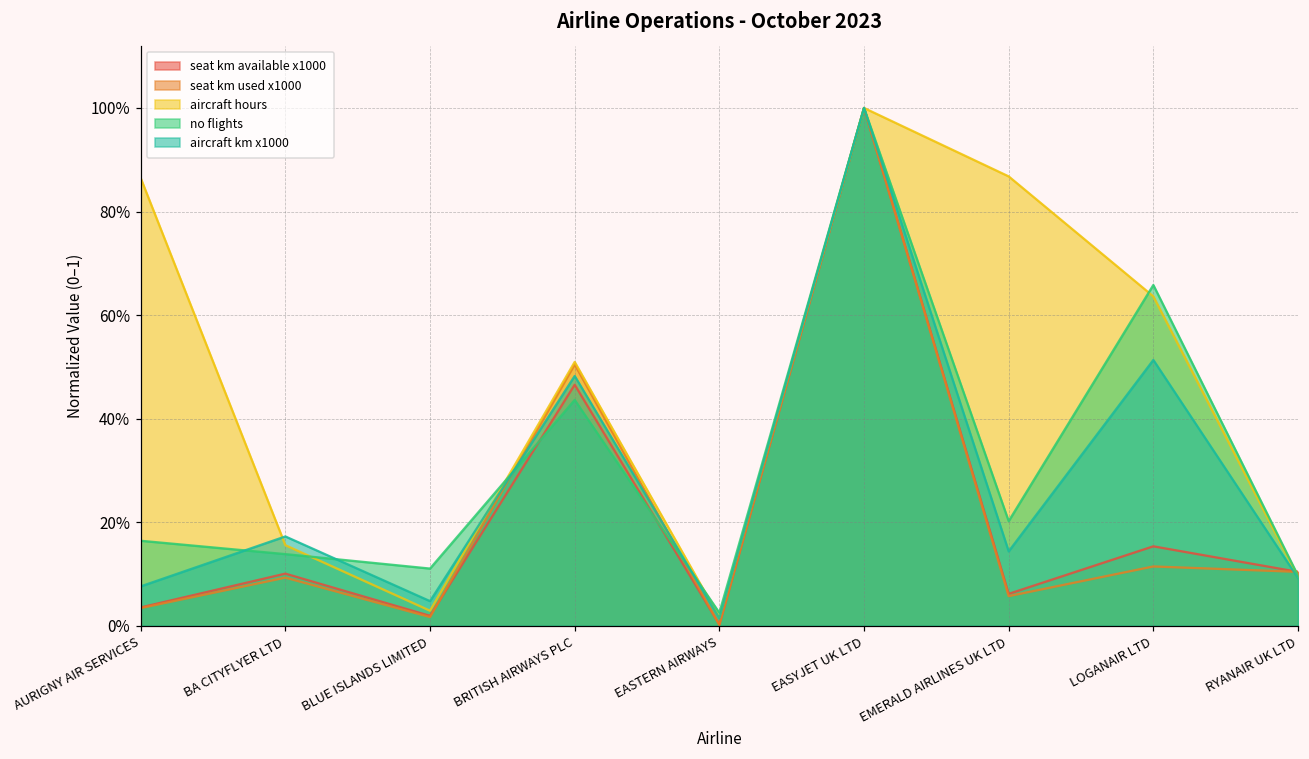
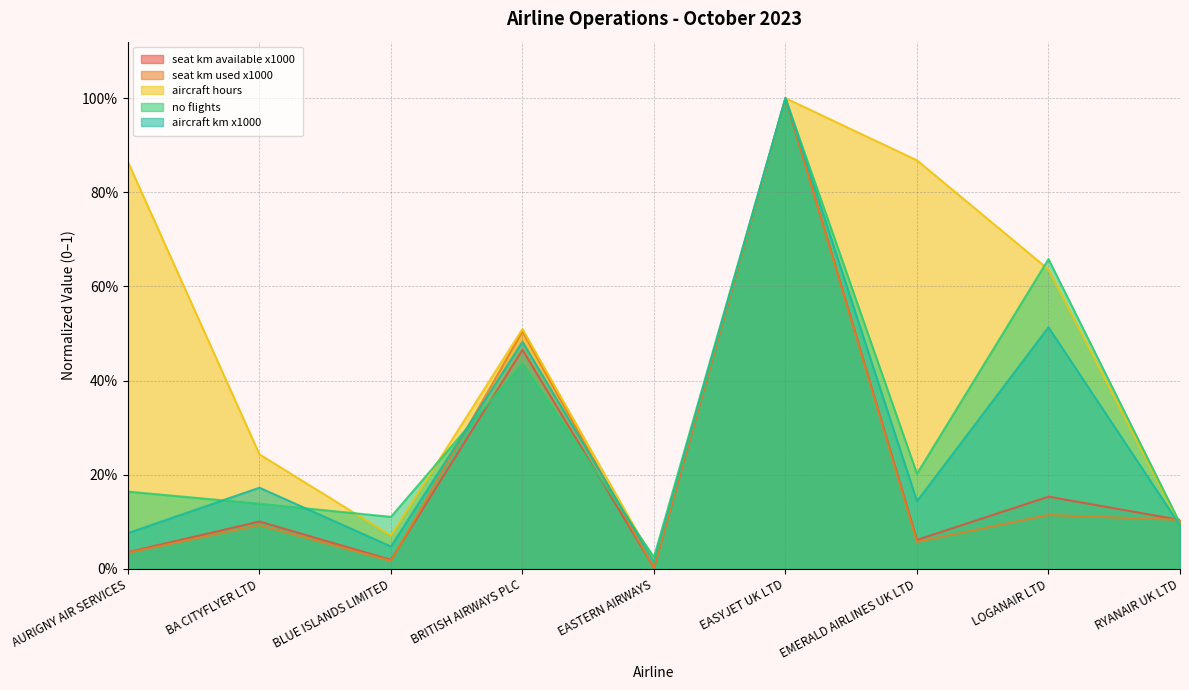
aircraft hours, BA CITYFLYER LTD: 16% -> 24%
aircraft hours, BLUE ISLANDS LIMITED: 3% -> 7%
